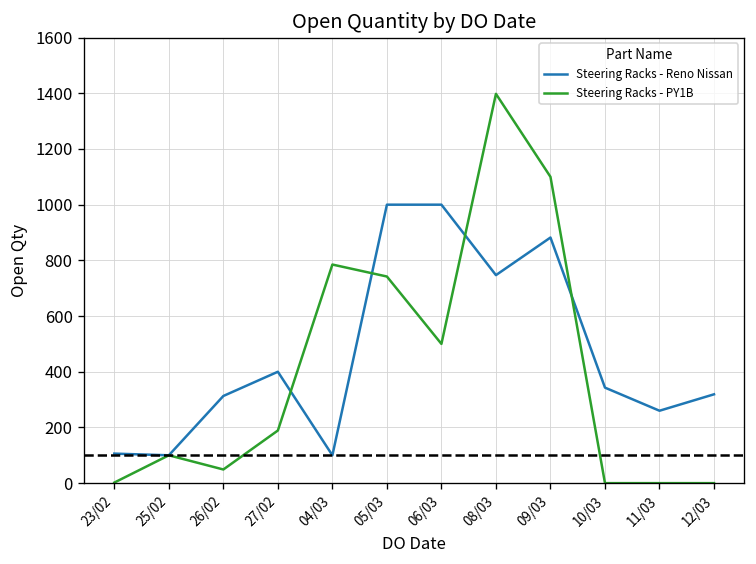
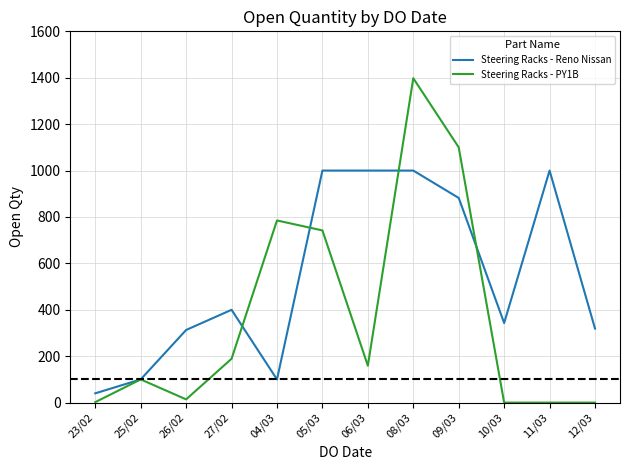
Steering Racks - Reno Nissan, 23/02: 110 -> 40
Steering Racks - PY1B, 26/02: 50 -> 10
Steering Racks - PY1B, 06/03: 500 -> 160
Steering Racks - Reno Nissan, 08/03: 750 -> 1000
Steering Racks - Reno Nissan, 11/03: 260 -> 1000
